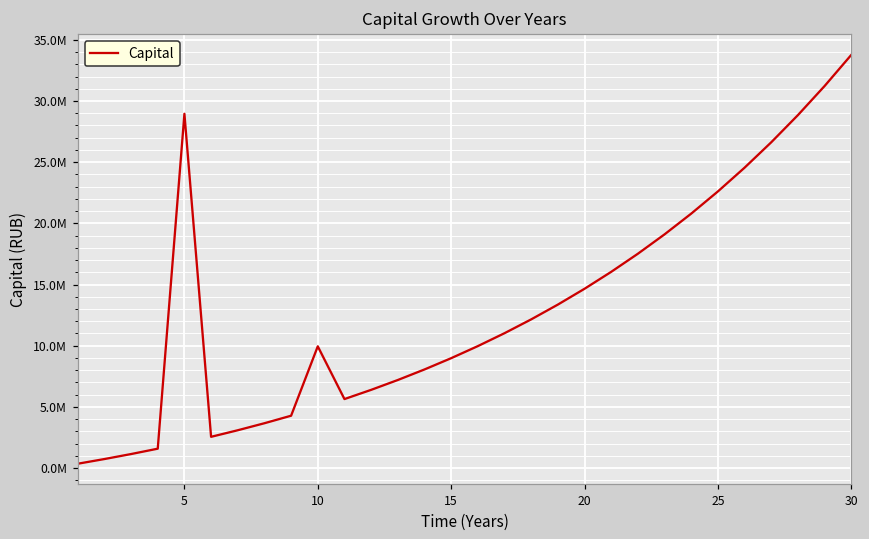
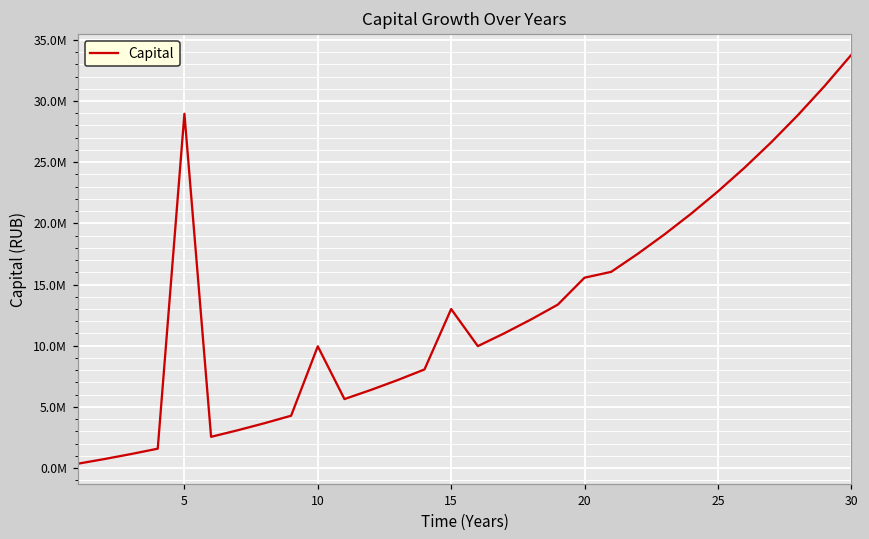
15: 9000000 -> 13000000
20: 14700000 -> 15600000
